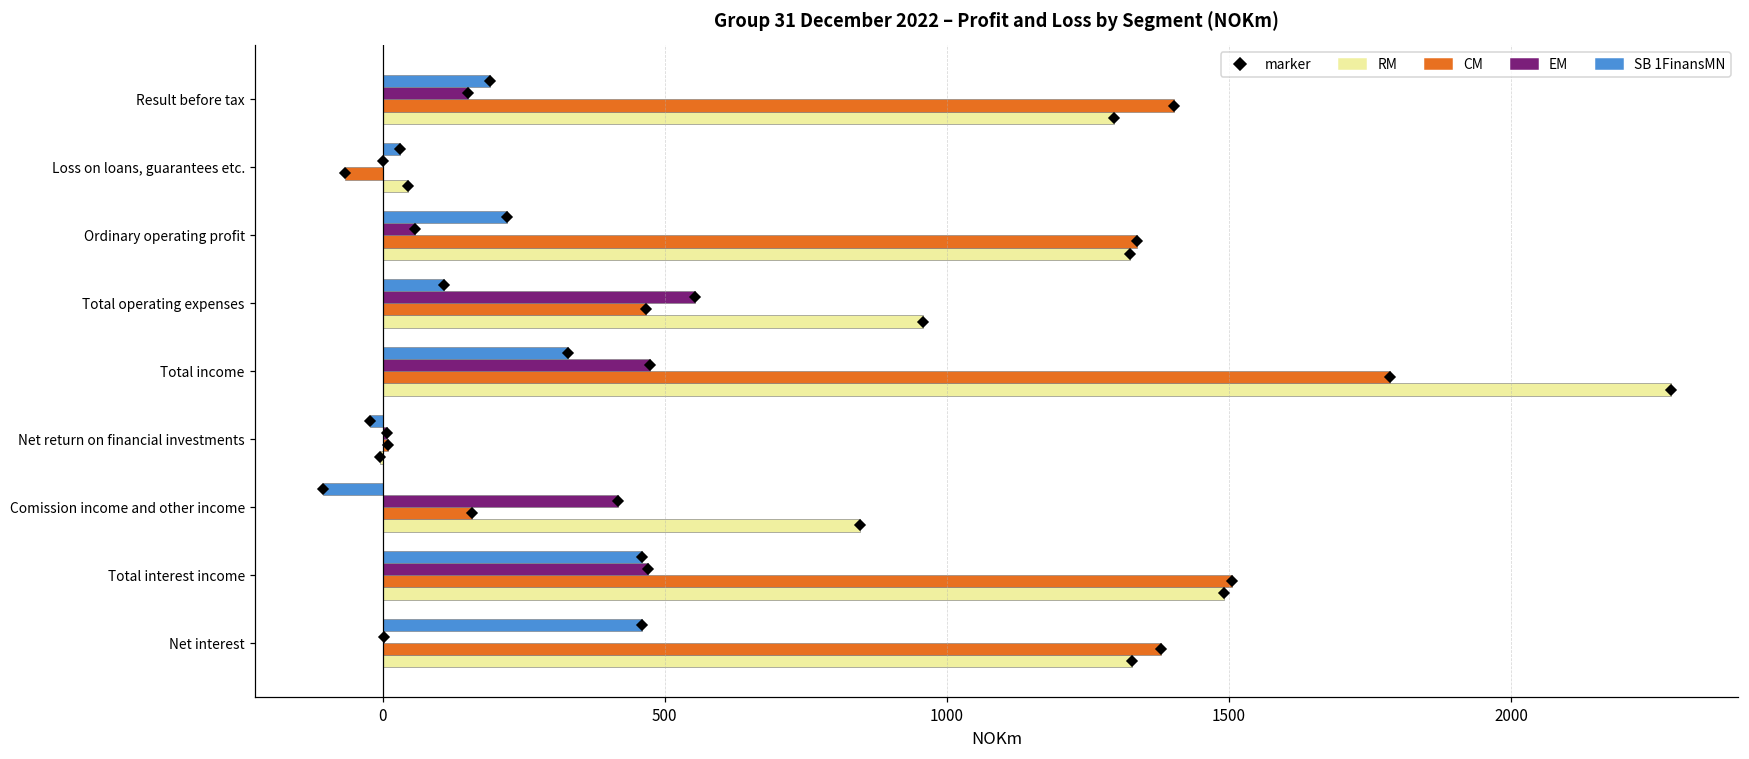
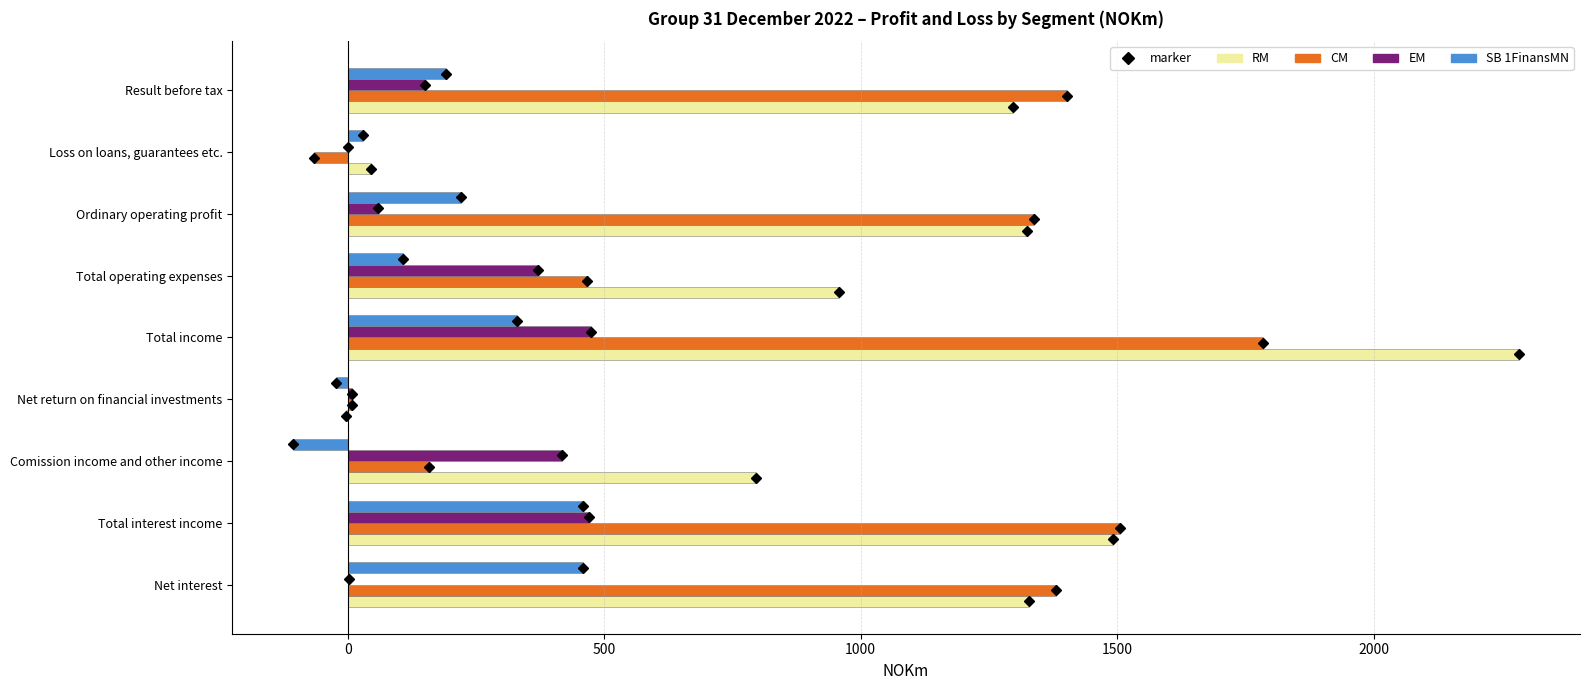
EM, Total operating expenses: 550 -> 370
RM, Comission income and other income: 850 -> 800
